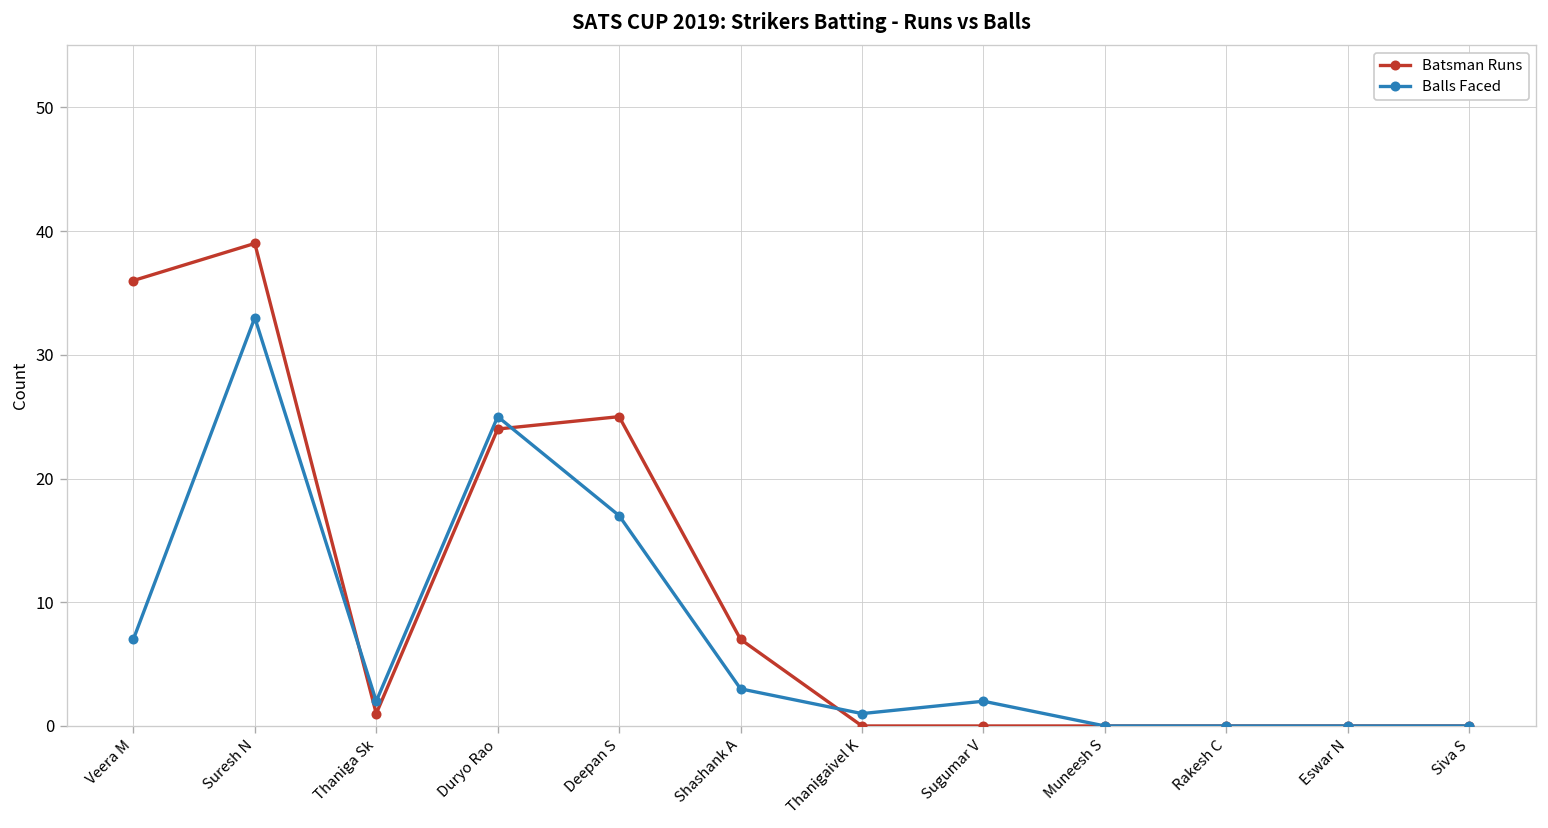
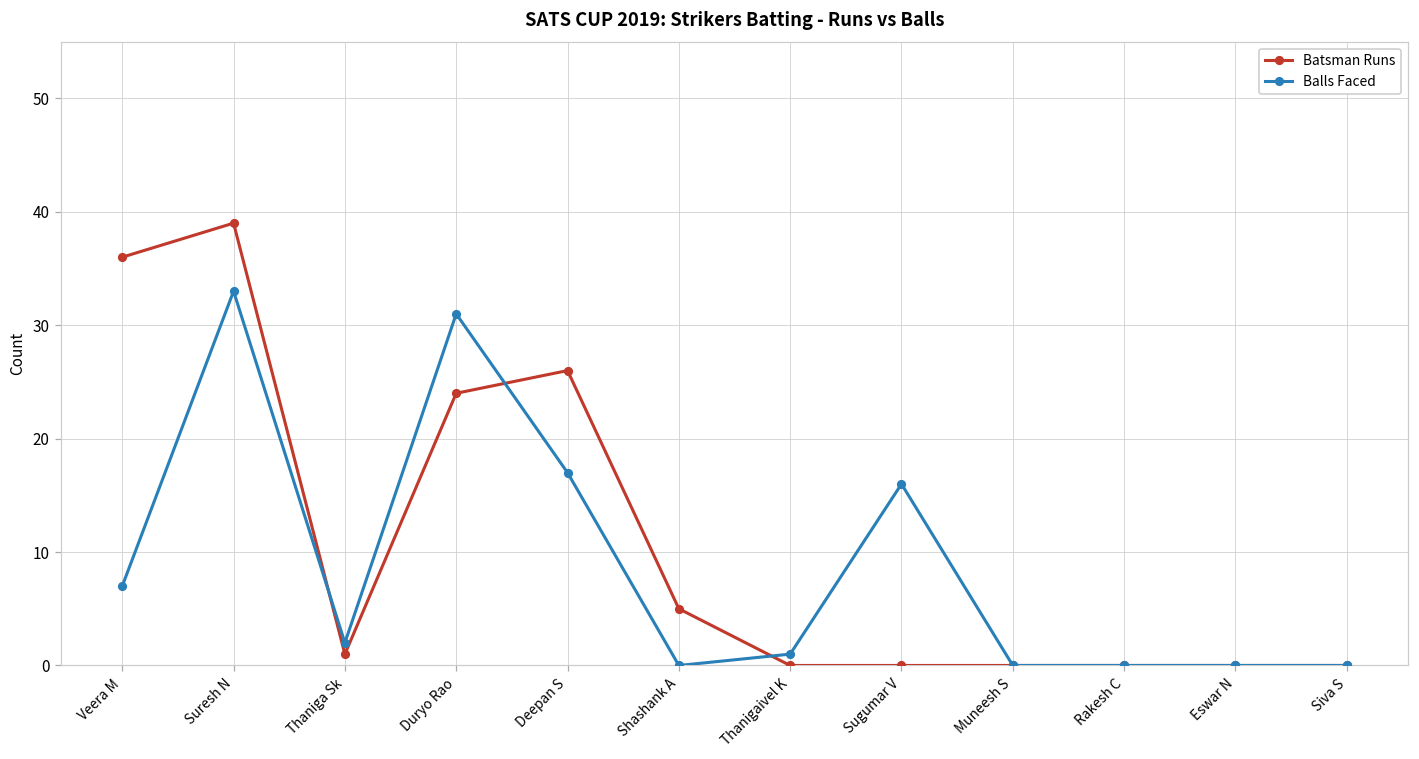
Balls Faced, Duryo Rao: 25 -> 31
Batsman Runs, Deepan S: 25 -> 26
Batsman Runs, Shashank A: 7 -> 5
Balls Faced, Shashank A: 3 -> 0
Balls Faced, Sugumar V: 2 -> 16
